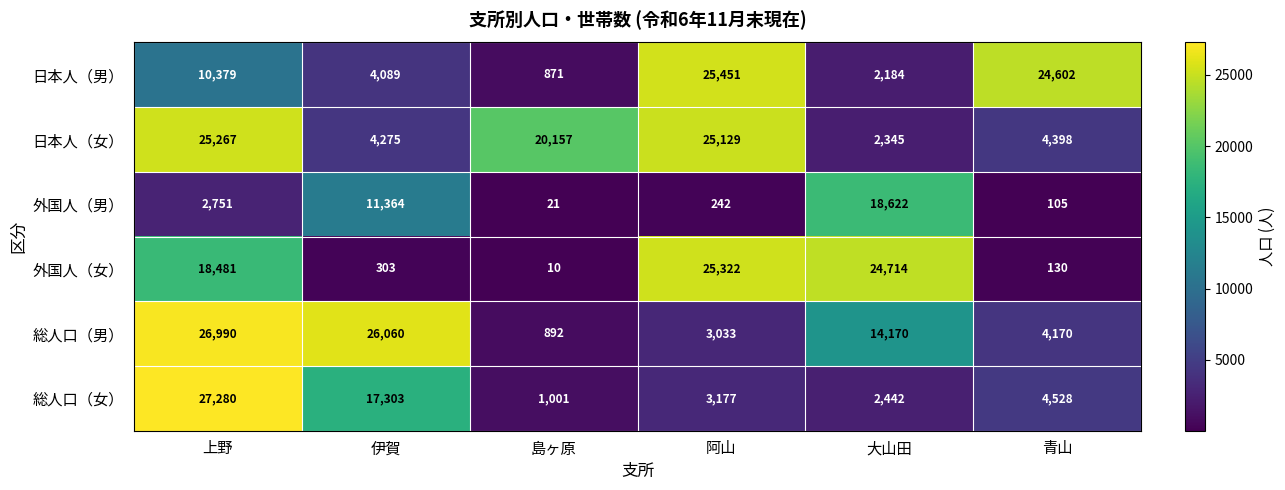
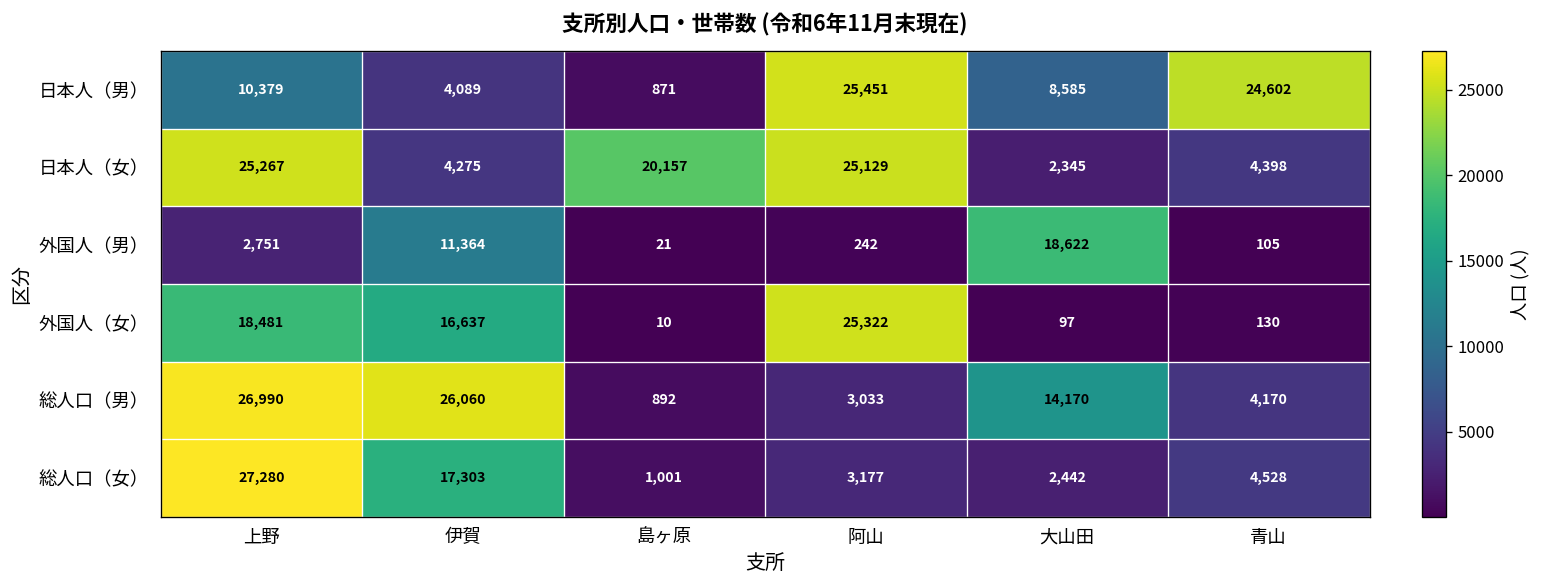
日本人（男）, 大山田: 2,184 -> 8,585
外国人（女）, 伊賀: 303 -> 16,637
外国人（女）, 大山田: 24,714 -> 97
